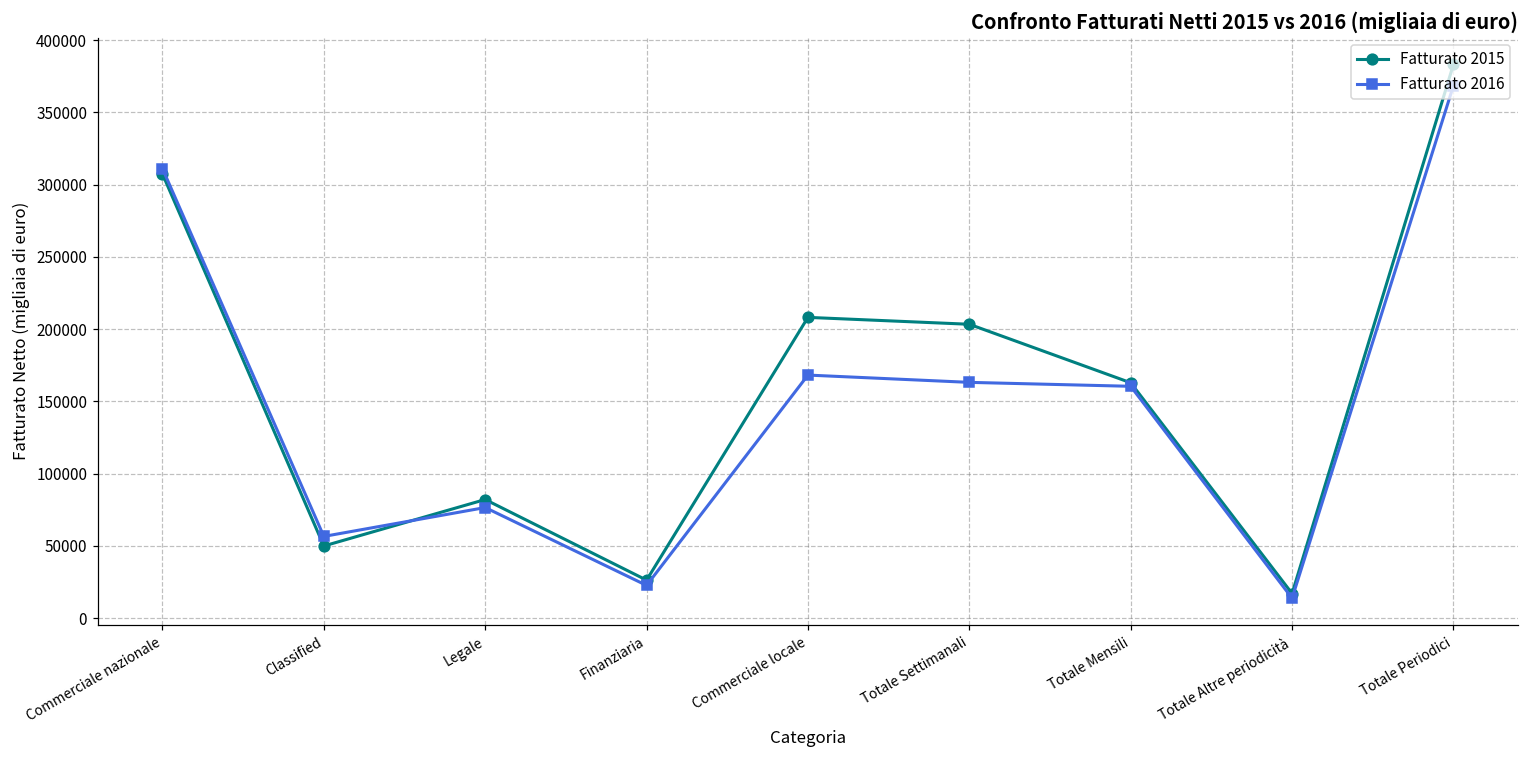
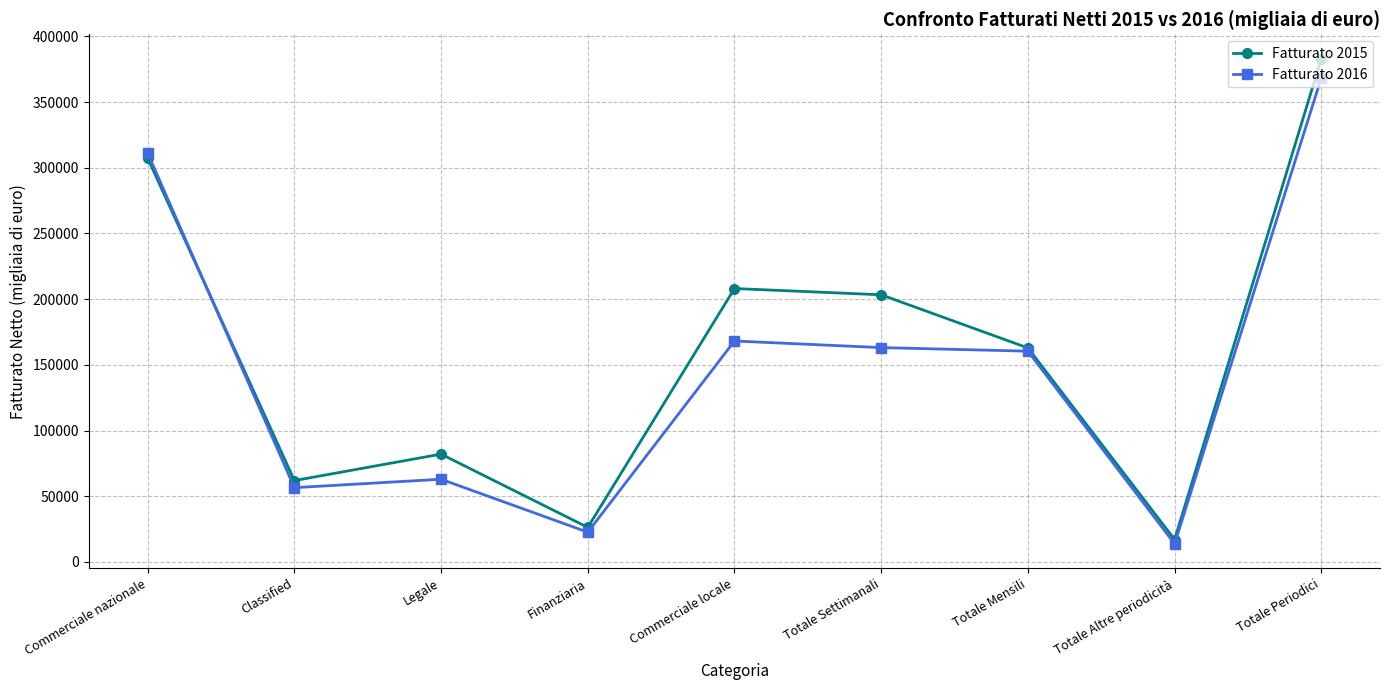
Fatturato 2015, Classified: 50000 -> 62000
Fatturato 2016, Legale: 76000 -> 63000
